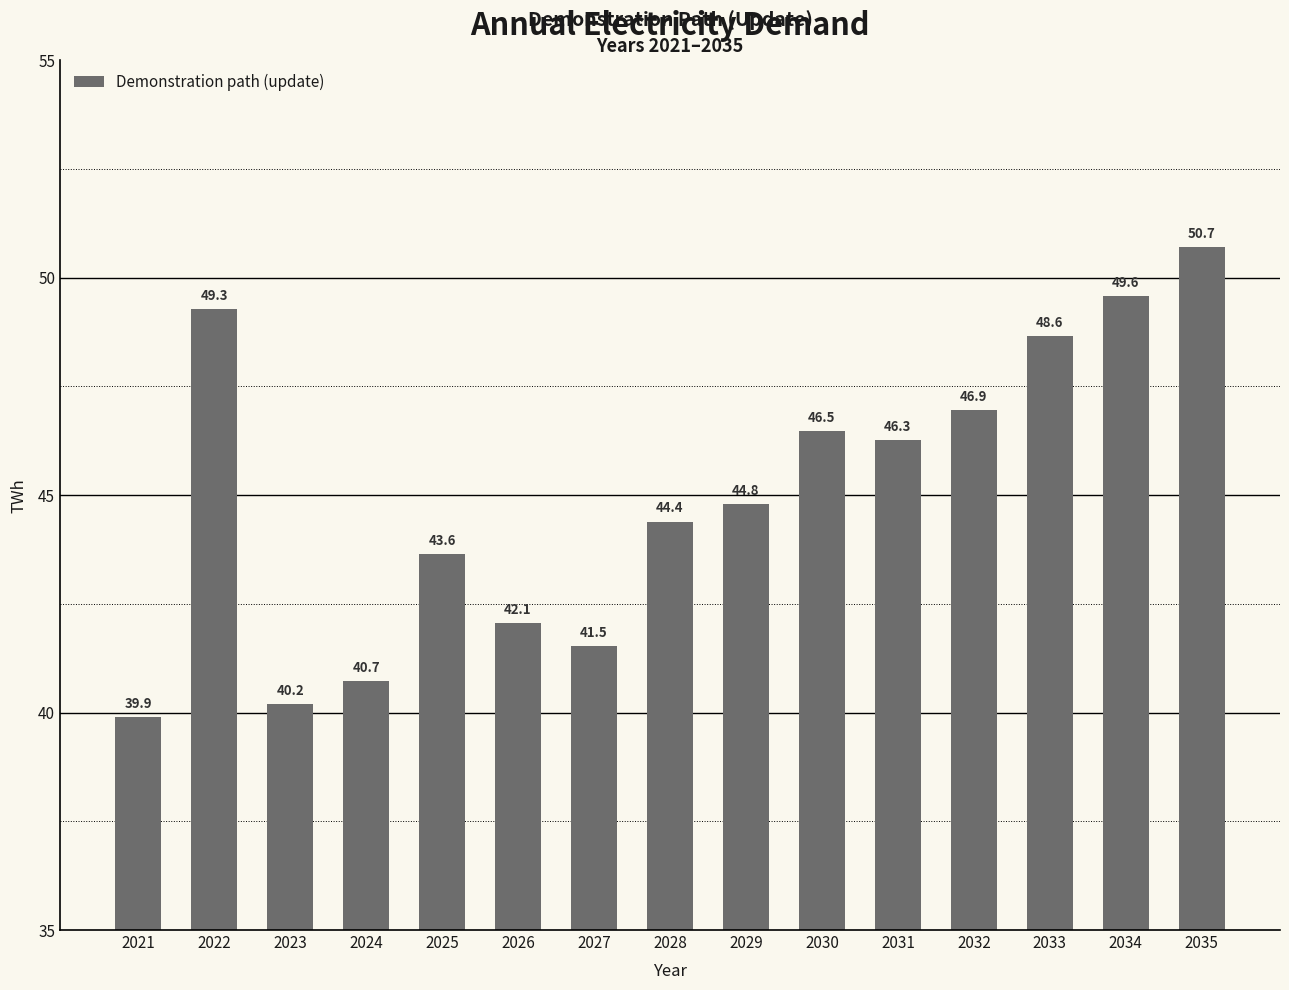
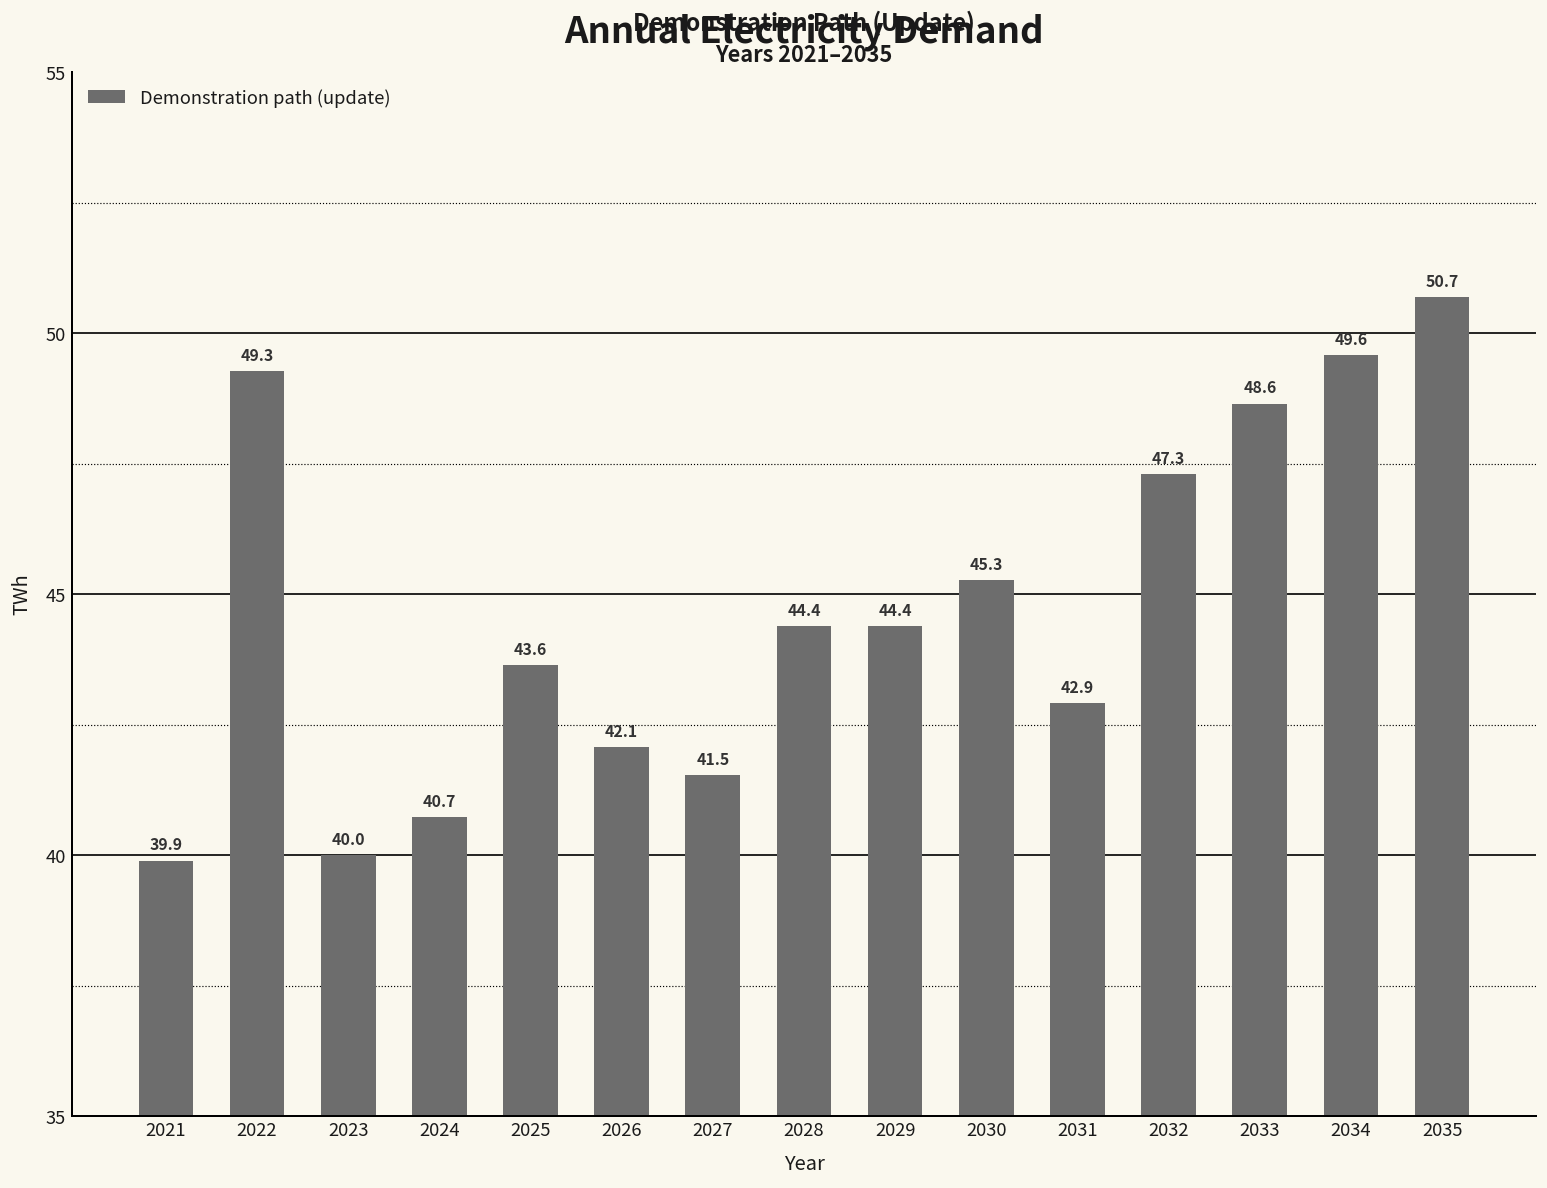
2023: 40.2 -> 40.0
2029: 44.8 -> 44.4
2030: 46.5 -> 45.3
2031: 46.3 -> 42.9
2032: 46.9 -> 47.3
